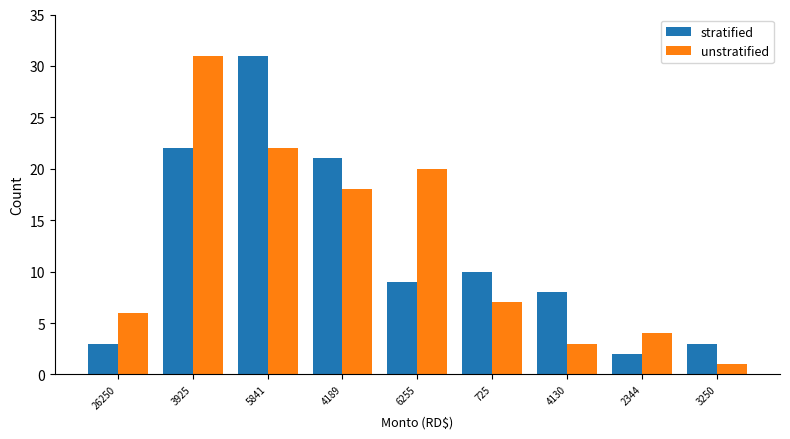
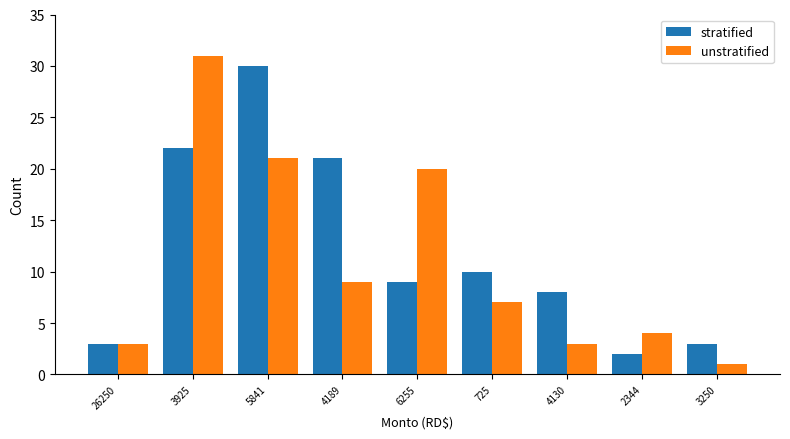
unstratified, 26250: 6 -> 3
stratified, 5841: 31 -> 30
unstratified, 5841: 22 -> 21
unstratified, 4189: 18 -> 9
